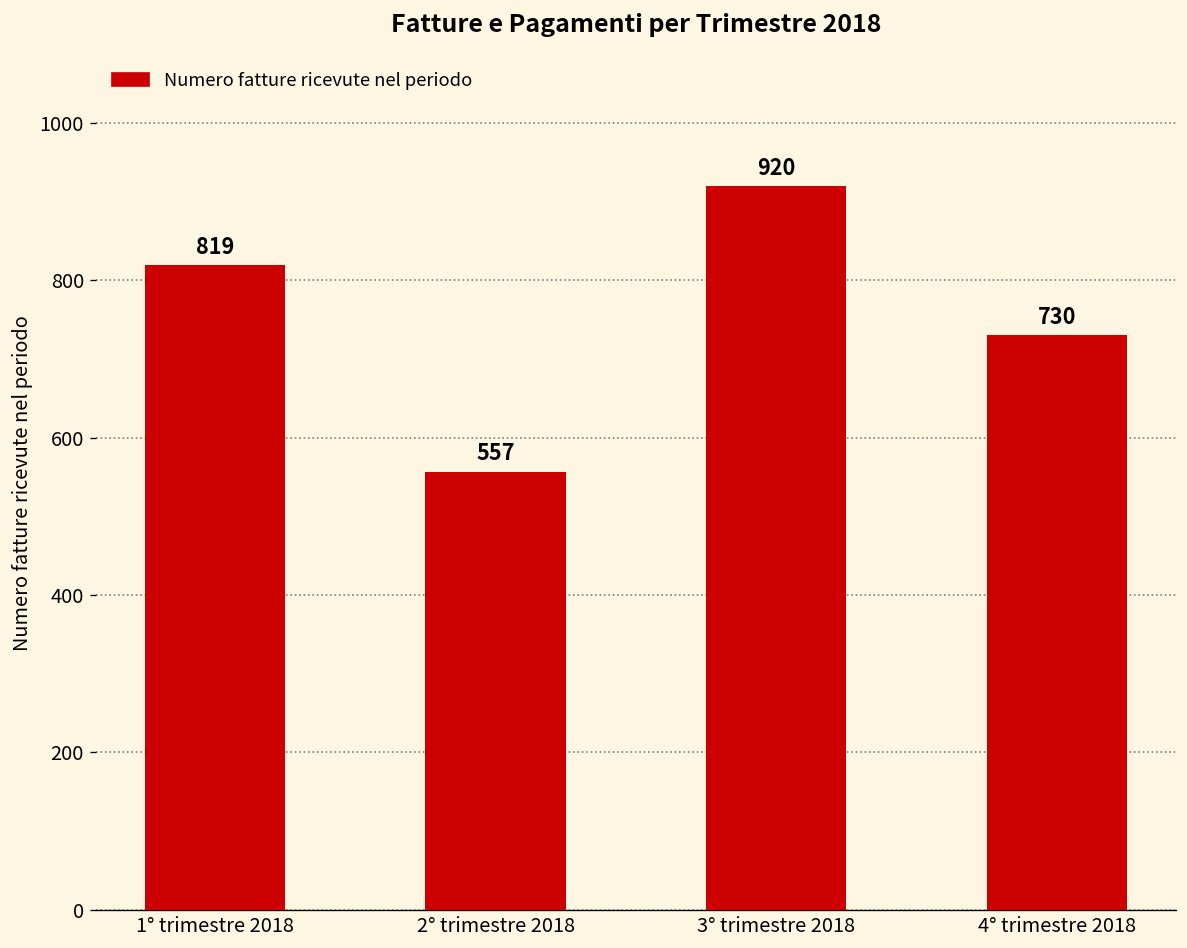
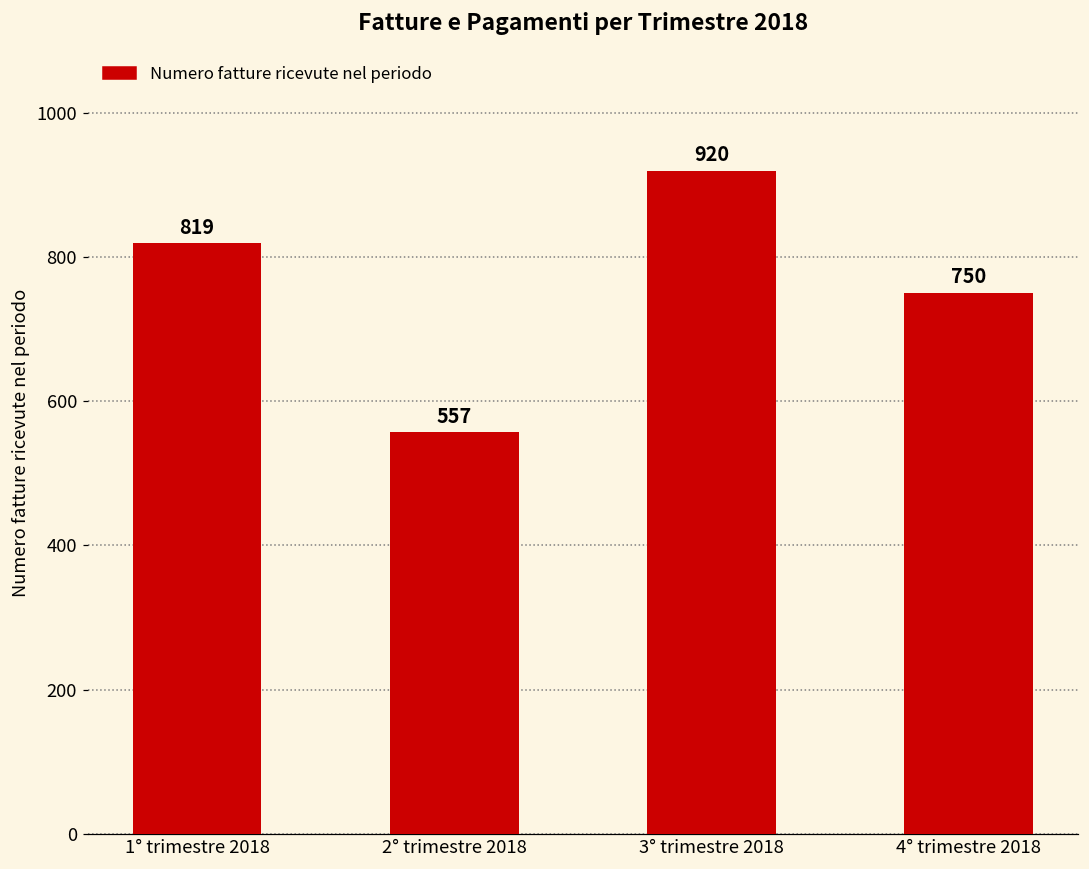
4° trimestre 2018: 730 -> 750
